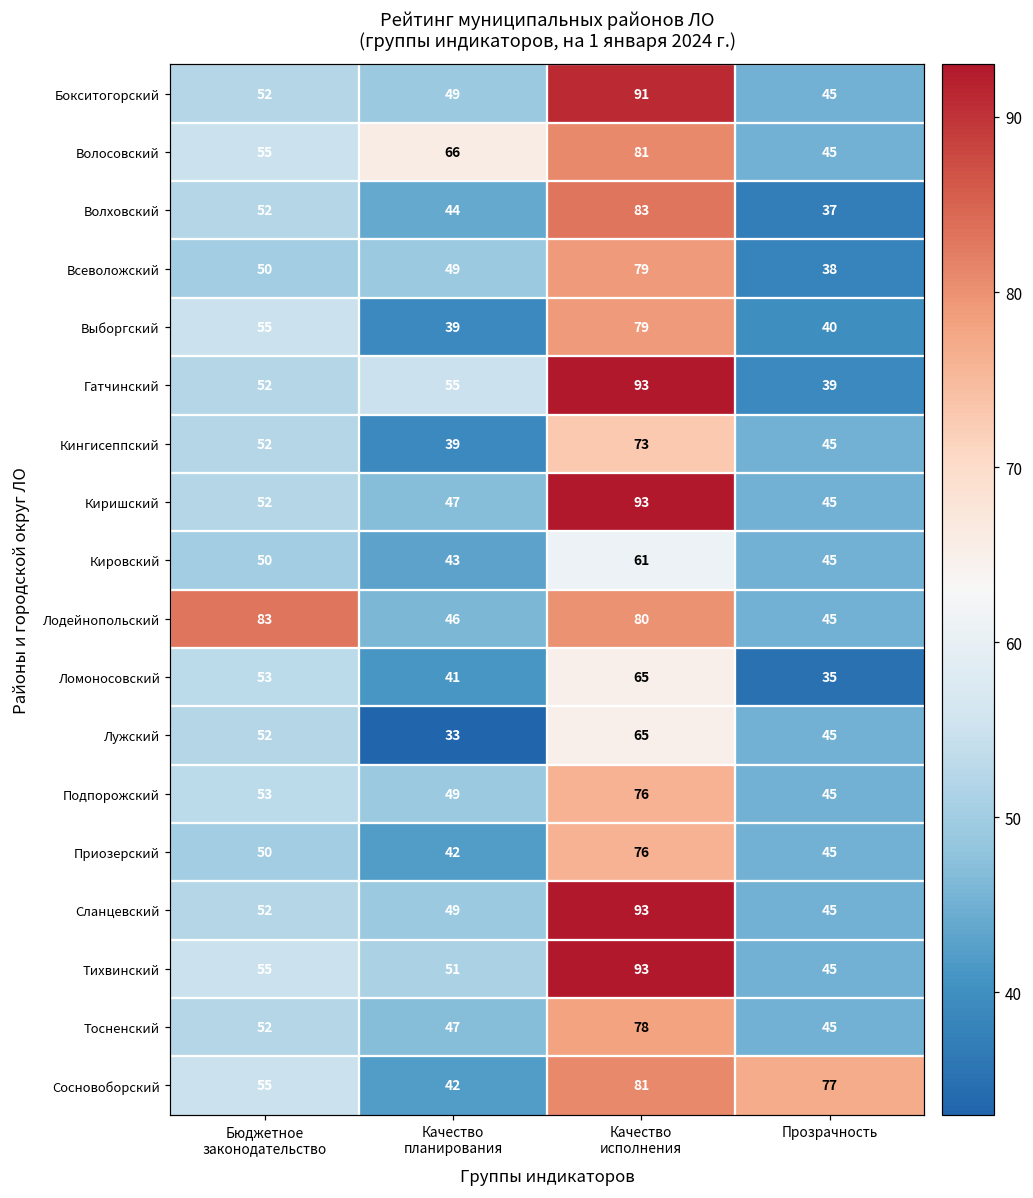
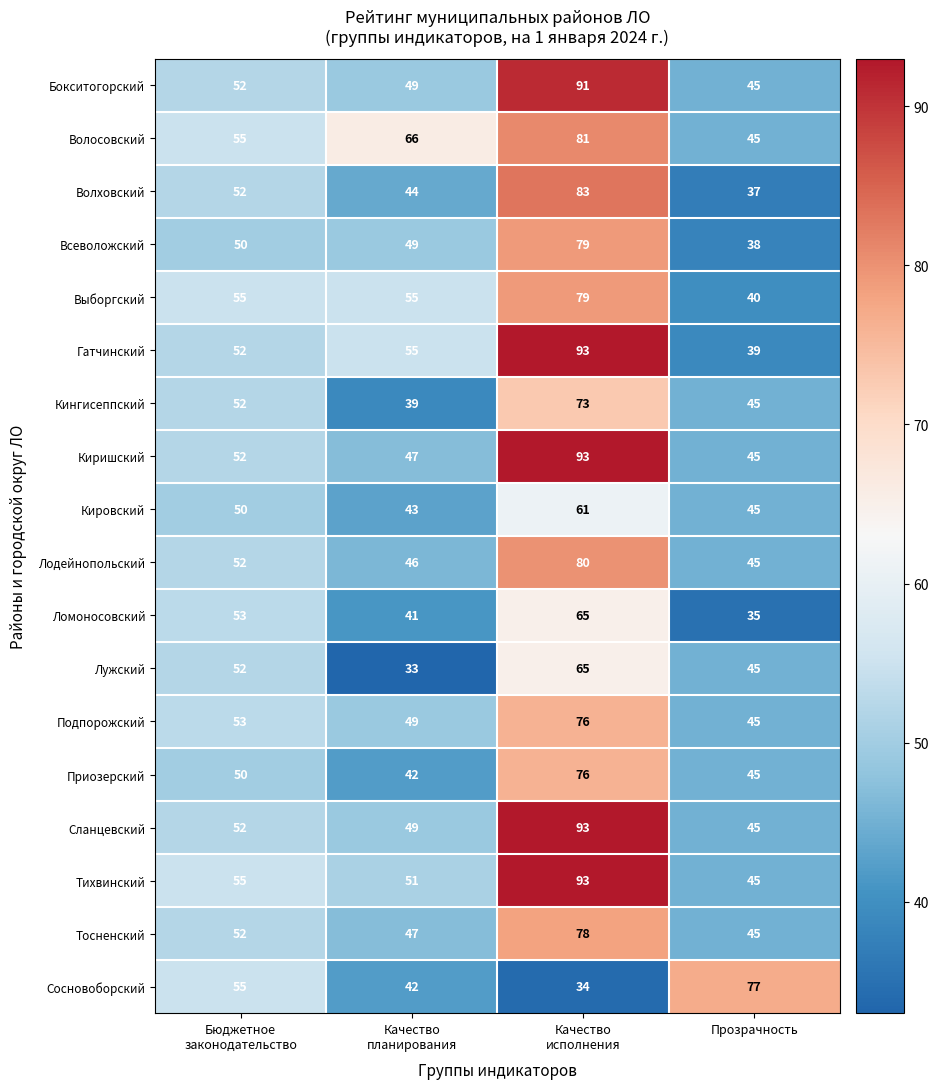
Выборгский, Качество планирования: 39 -> 55
Лодейнопольский, Бюджетное законодательство: 83 -> 52
Сосновоборский, Качество исполнения: 81 -> 34
